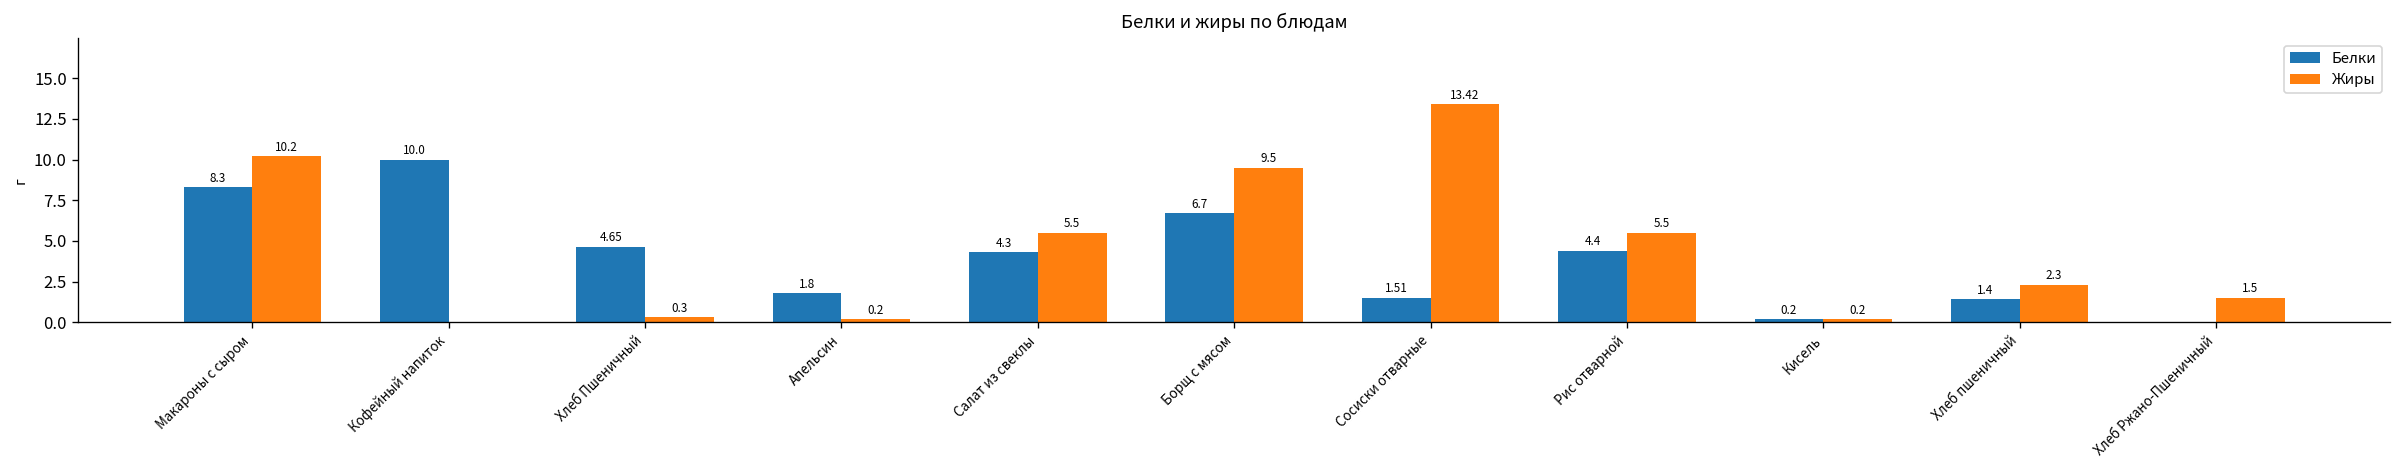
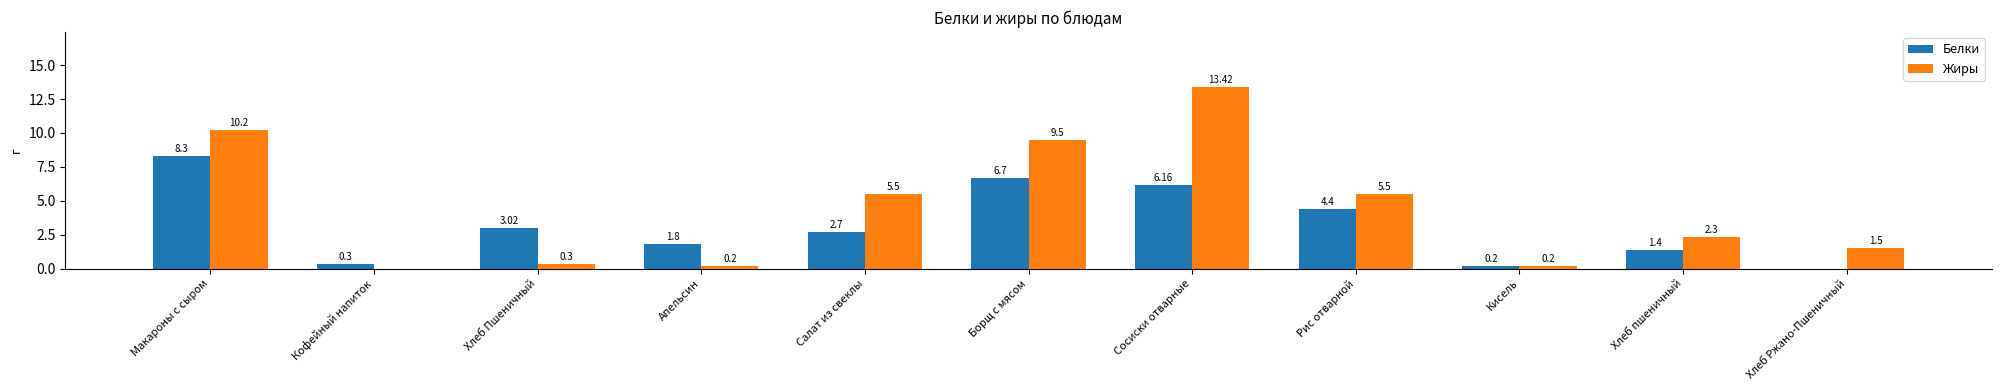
Белки, Кофейный напиток: 10.0 -> 0.3
Белки, Хлеб Пшеничный: 4.65 -> 3.02
Белки, Салат из свеклы: 4.3 -> 2.7
Белки, Сосиски отварные: 1.51 -> 6.16
